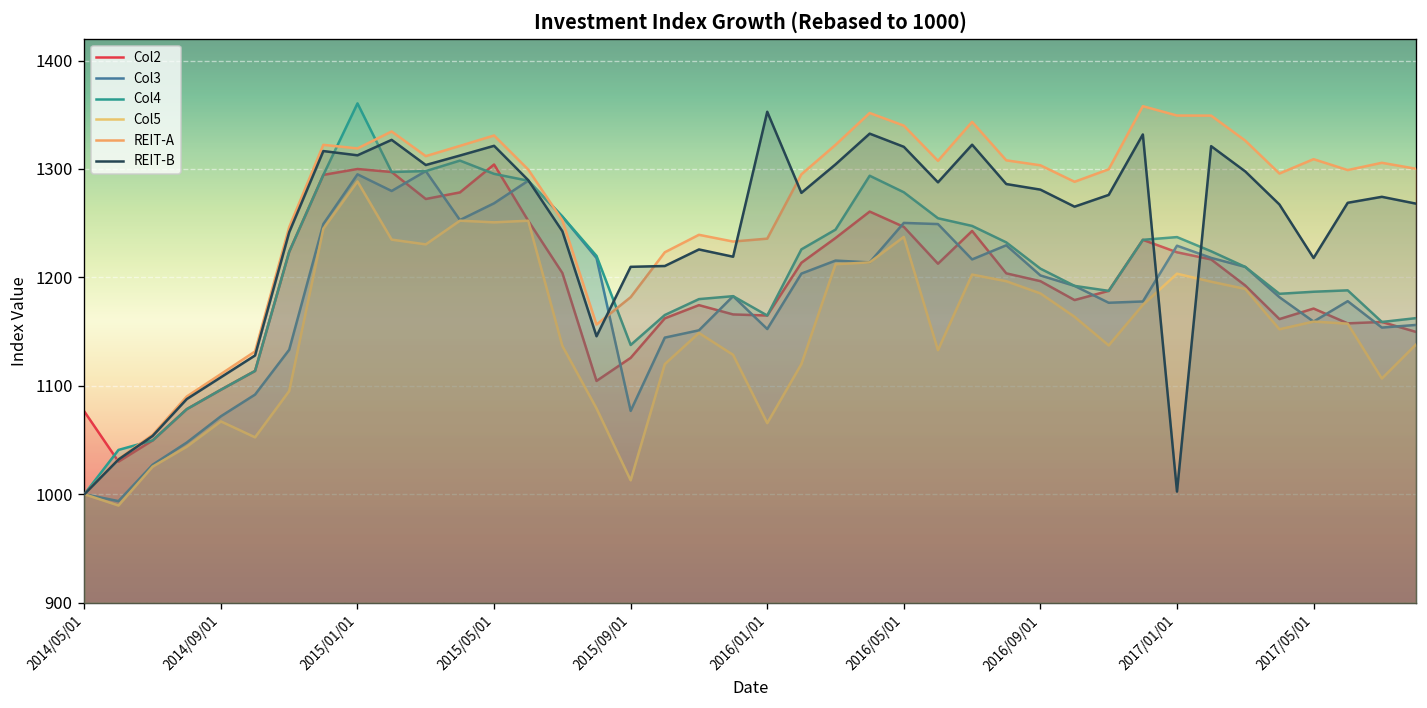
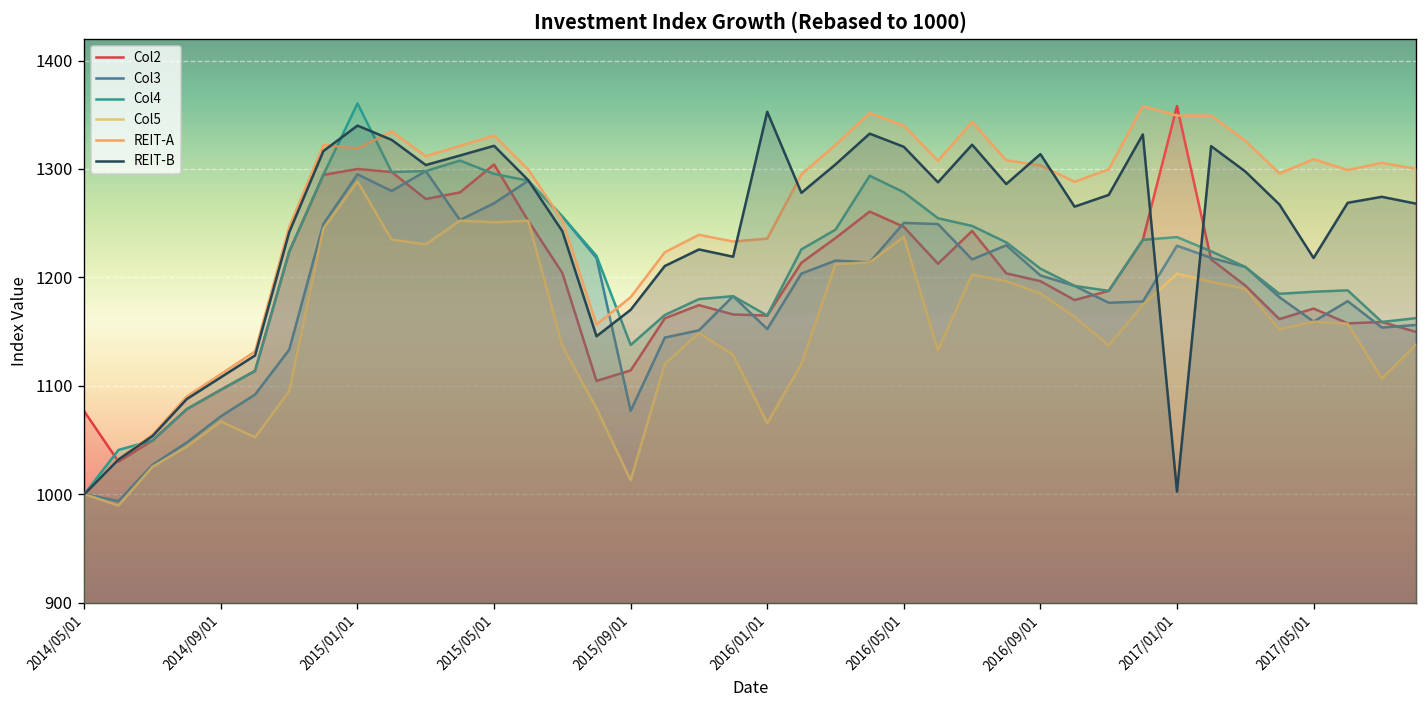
REIT-B, 2015/01/01: 1310 -> 1340
Col2, 2015/09/01: 1130 -> 1110
REIT-B, 2015/09/01: 1210 -> 1170
REIT-B, 2016/09/01: 1280 -> 1310
Col2, 2017/01/01: 1220 -> 1360
